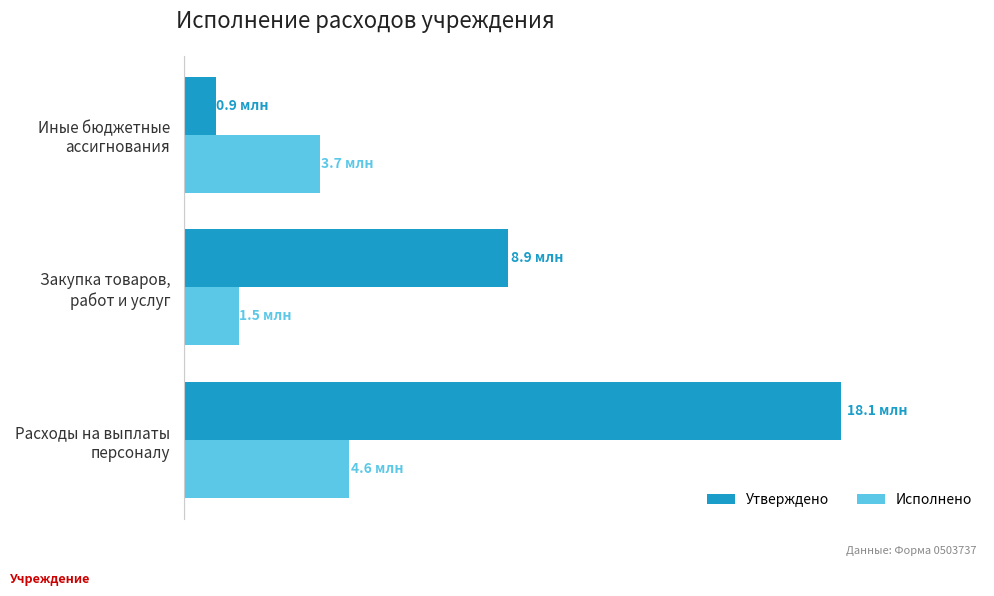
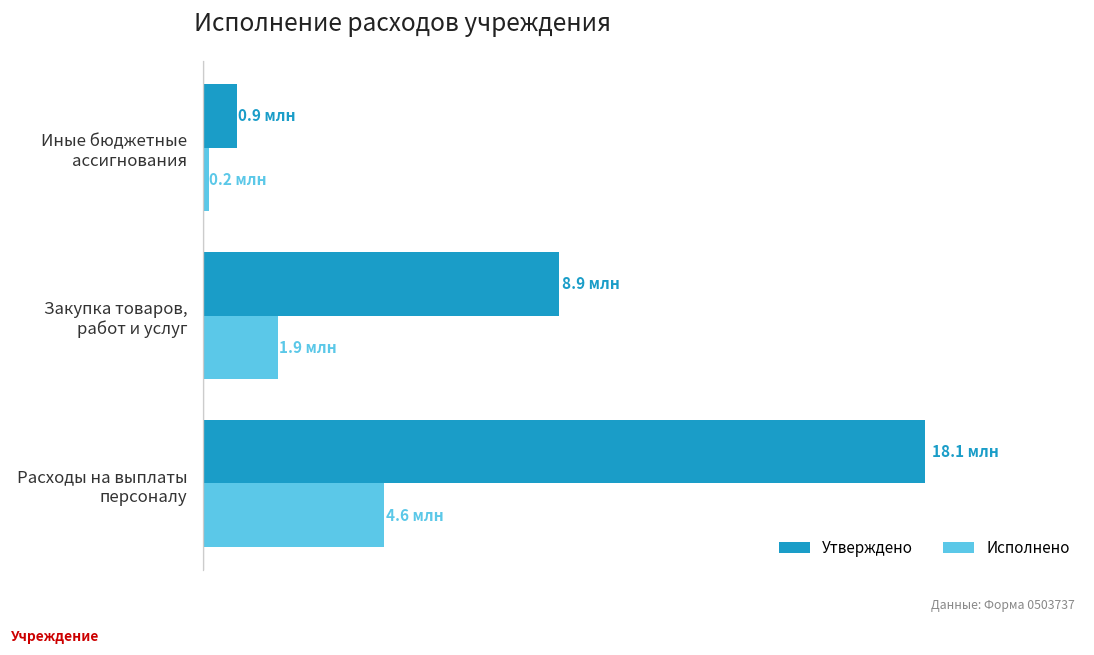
Исполнено, Иные бюджетные ассигнования: 3.7 -> 0.2
Исполнено, Закупка товаров, работ и услуг: 1.5 -> 1.9
